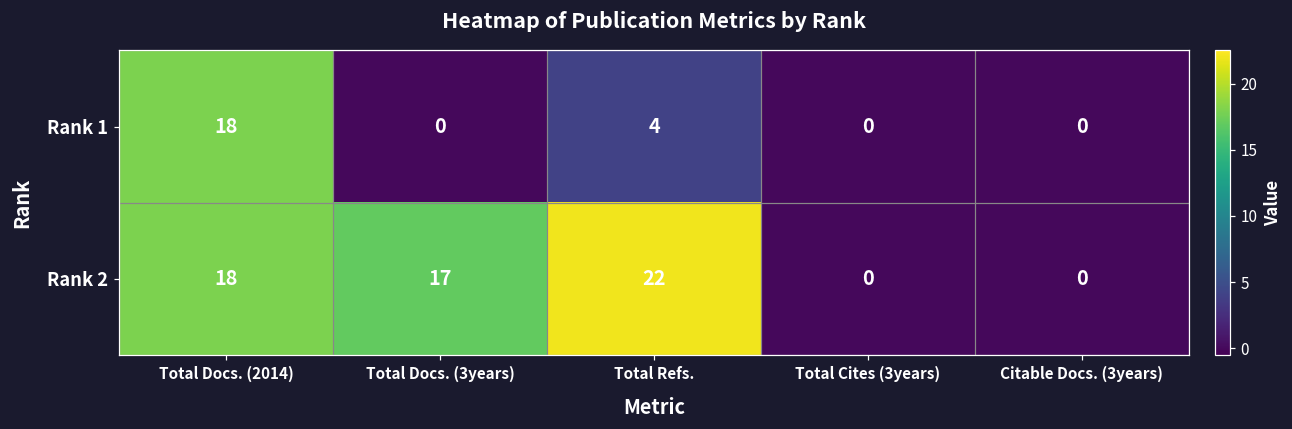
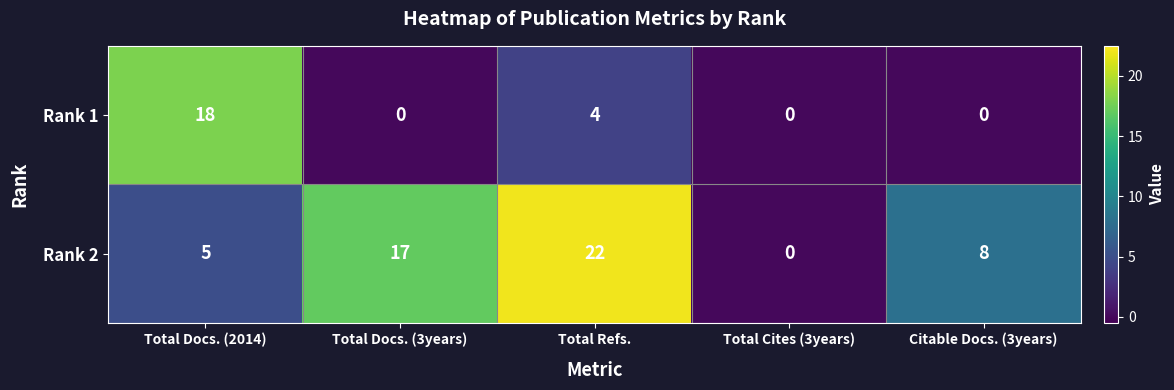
Rank 2, Total Docs. (2014): 18 -> 5
Rank 2, Citable Docs. (3years): 0 -> 8
